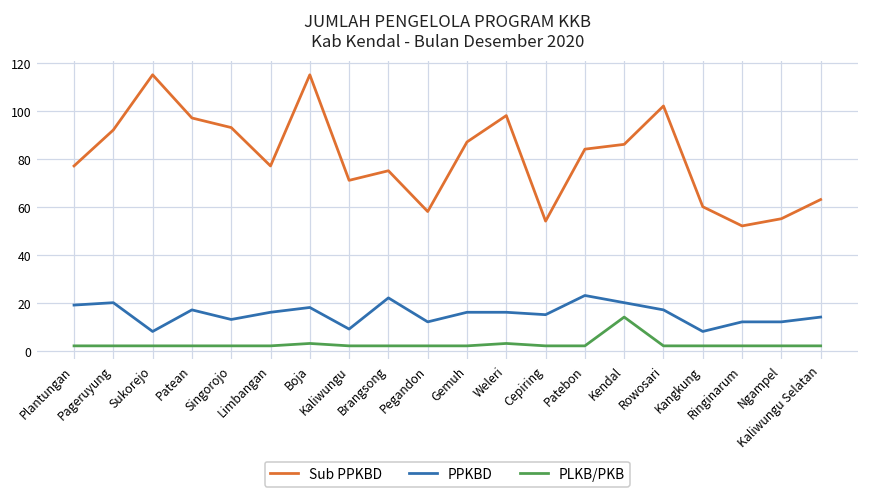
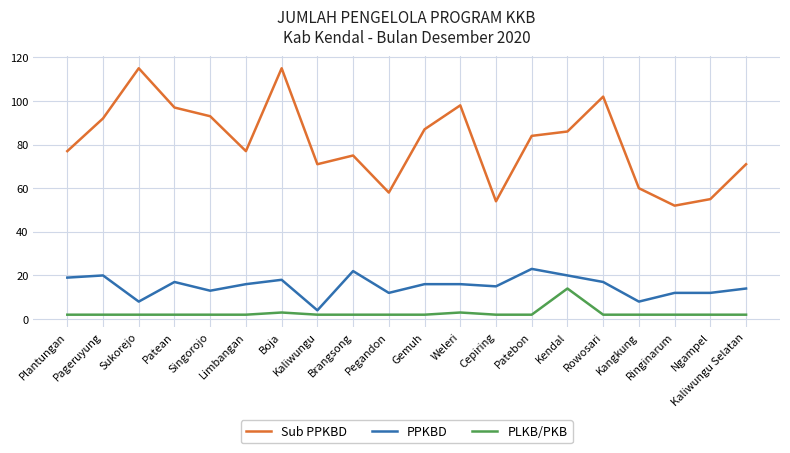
PPKBD, Kaliwungu: 9 -> 4
Sub PPKBD, Kaliwungu Selatan: 63 -> 71
